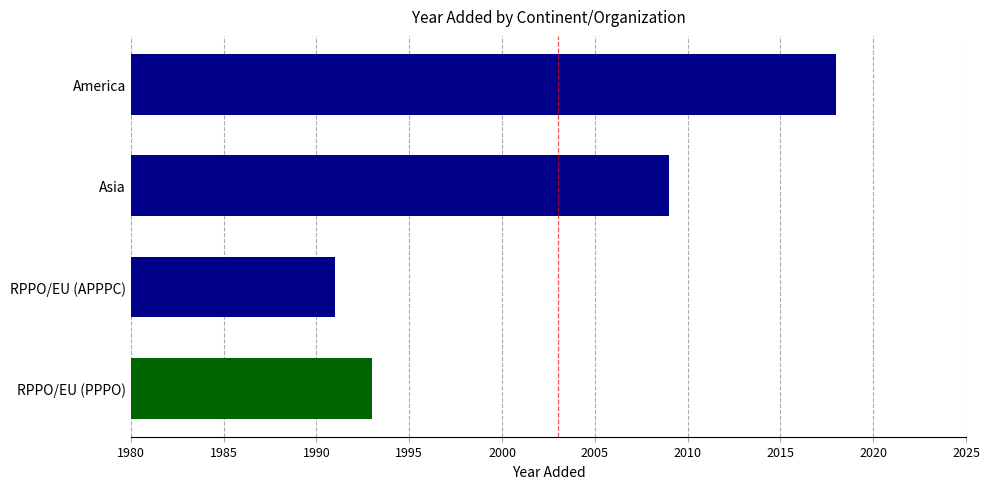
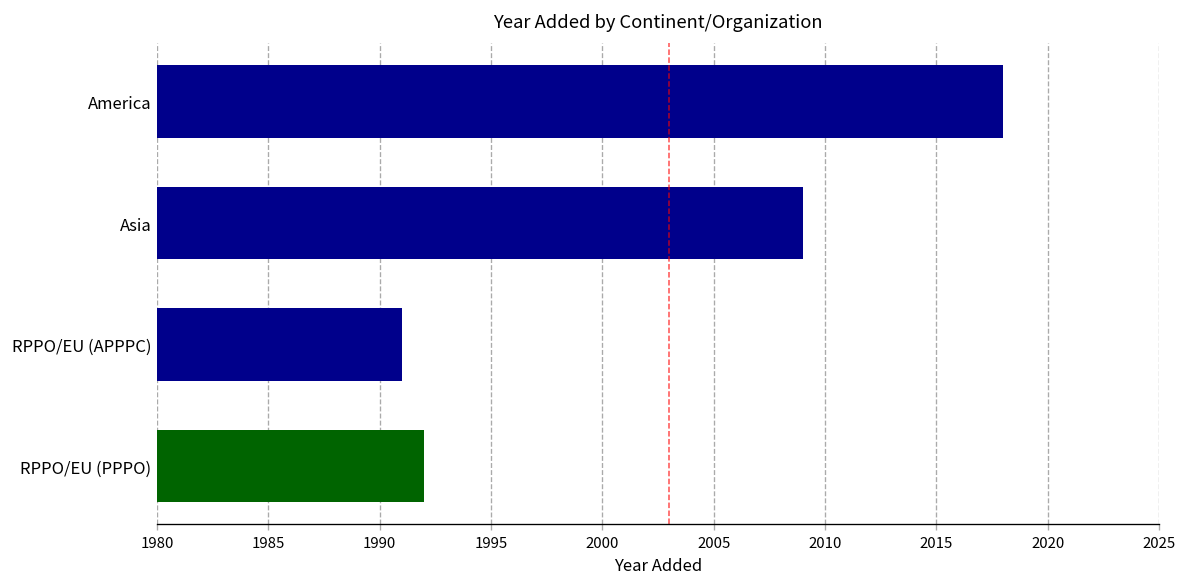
RPPO/EU (PPPO): 1993 -> 1992
